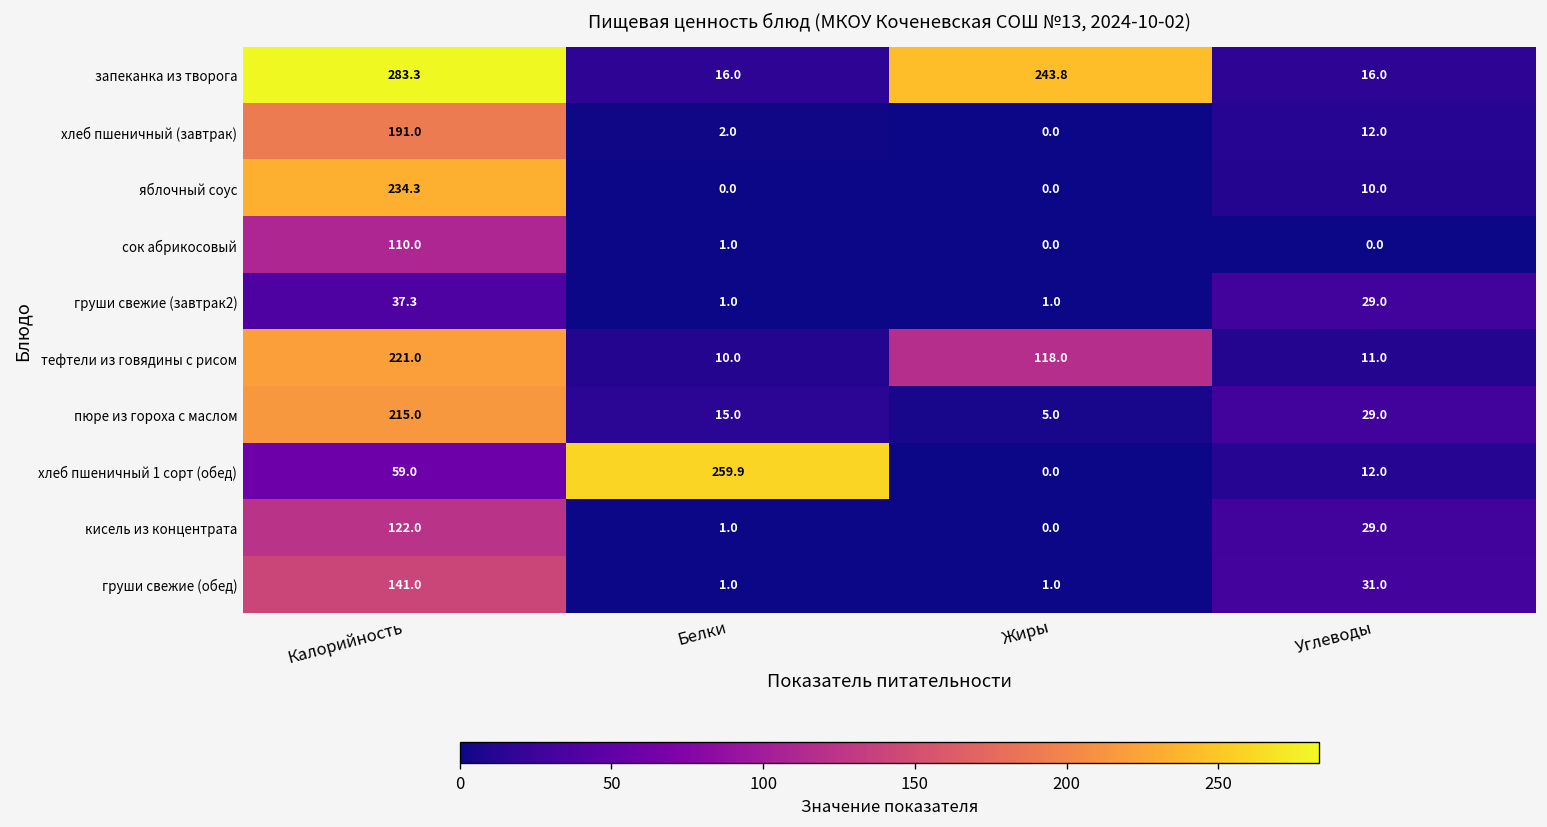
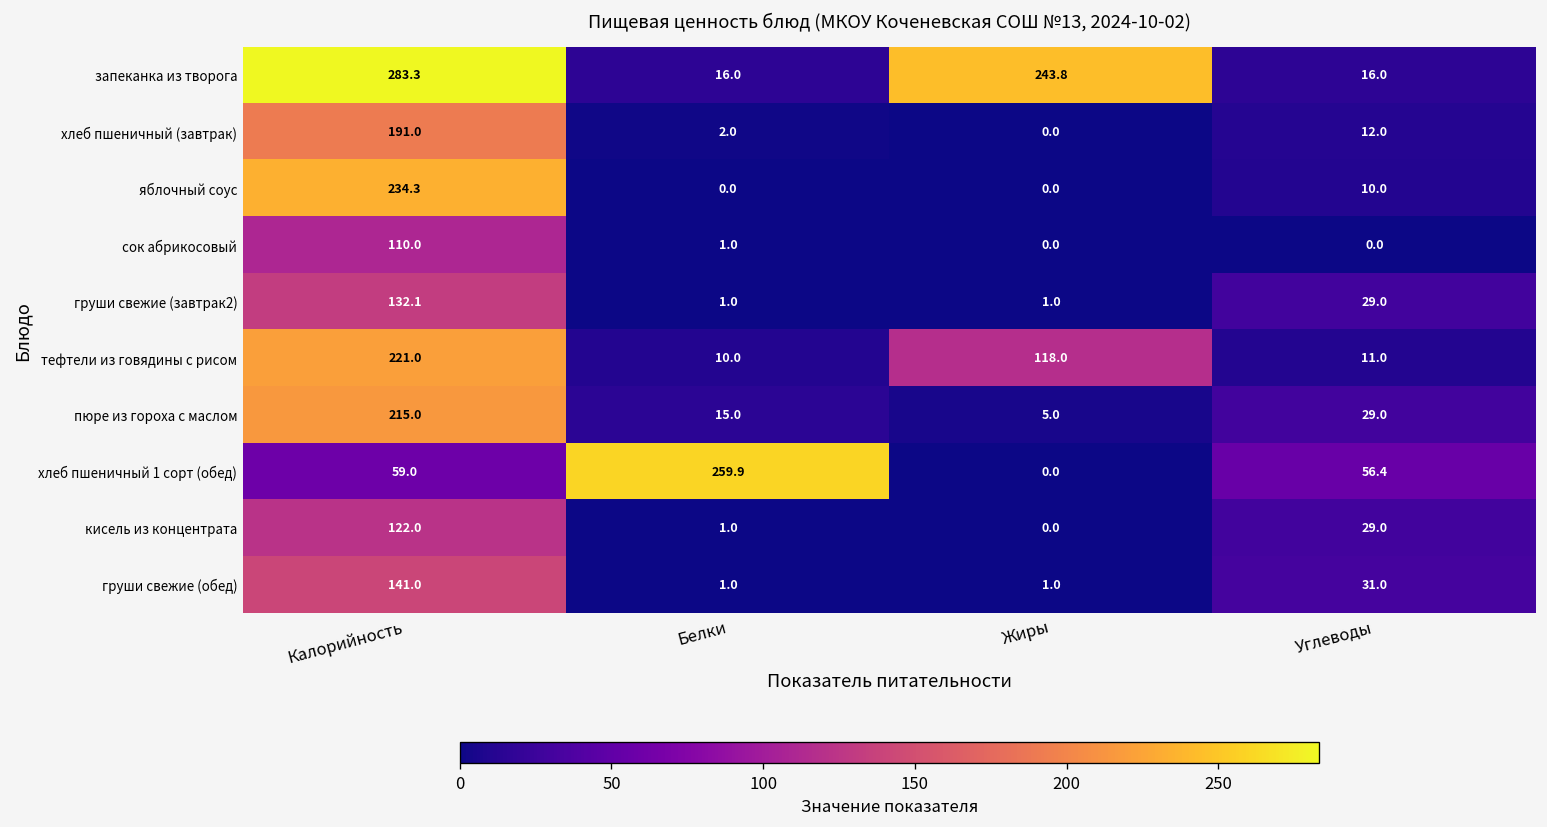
груши свежие (завтрак2), Калорийность: 37.3 -> 132.1
хлеб пшеничный 1 сорт (обед), Углеводы: 12.0 -> 56.4
